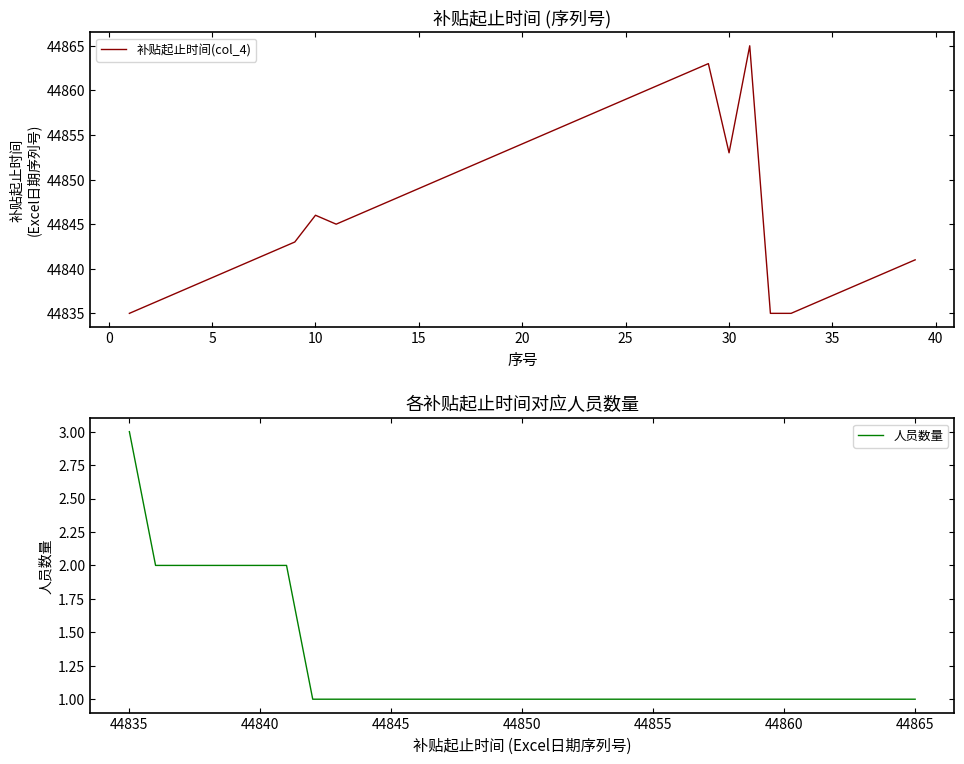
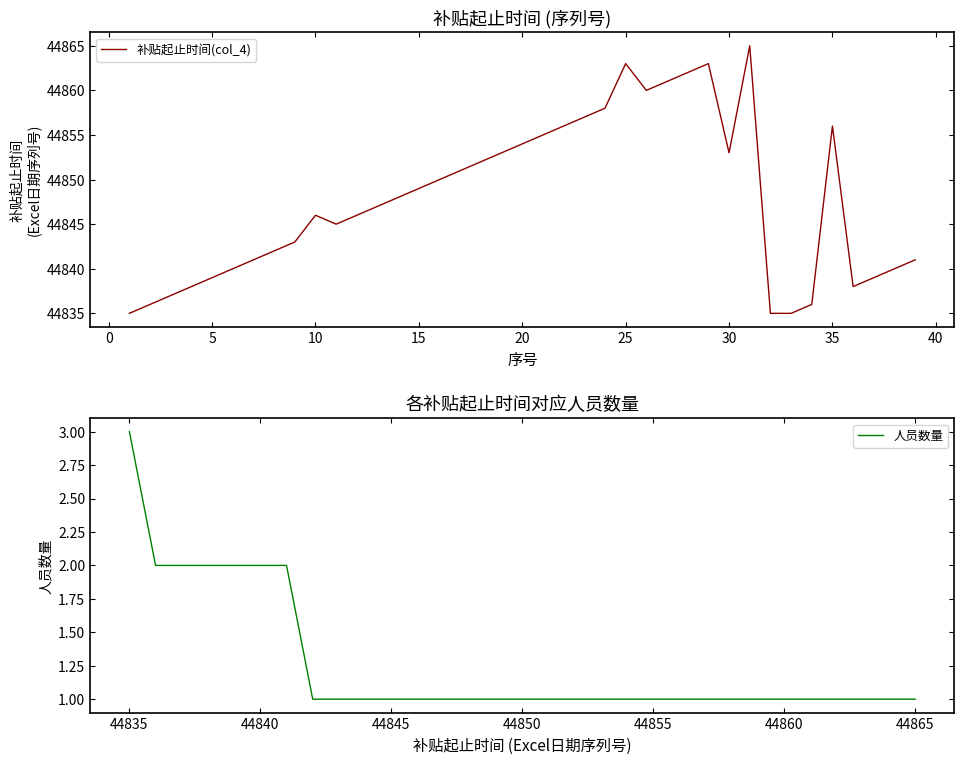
补贴起止时间 (序列号), 25: 44859 -> 44863
补贴起止时间 (序列号), 35: 44837 -> 44856
